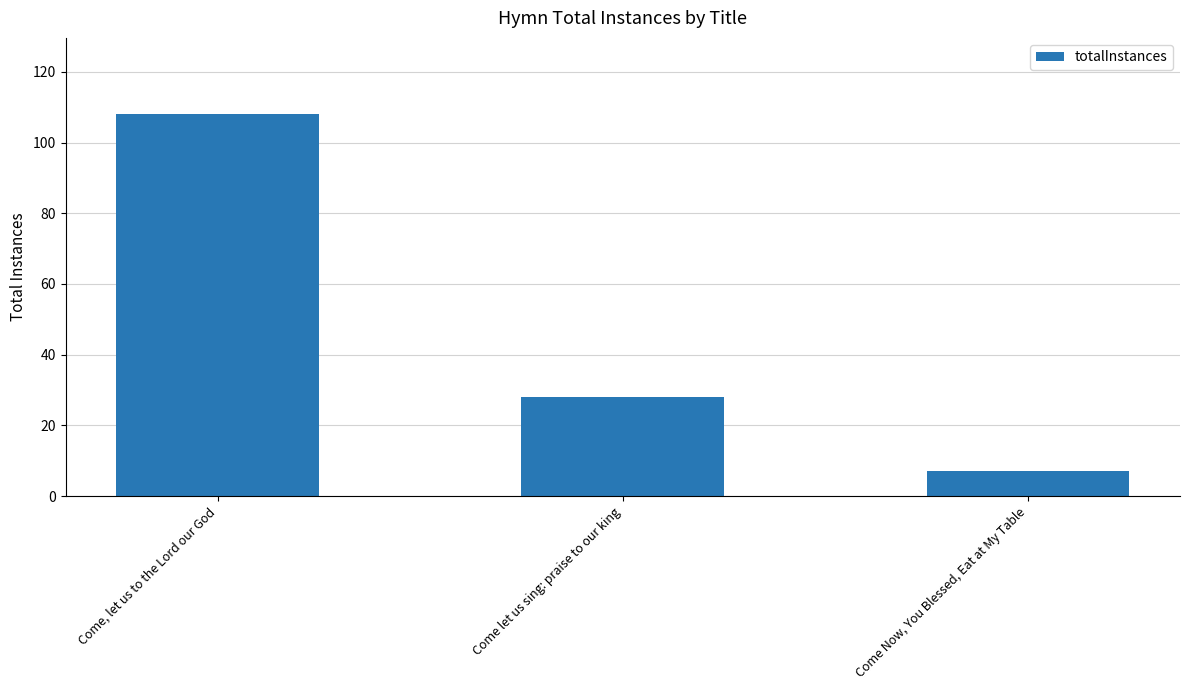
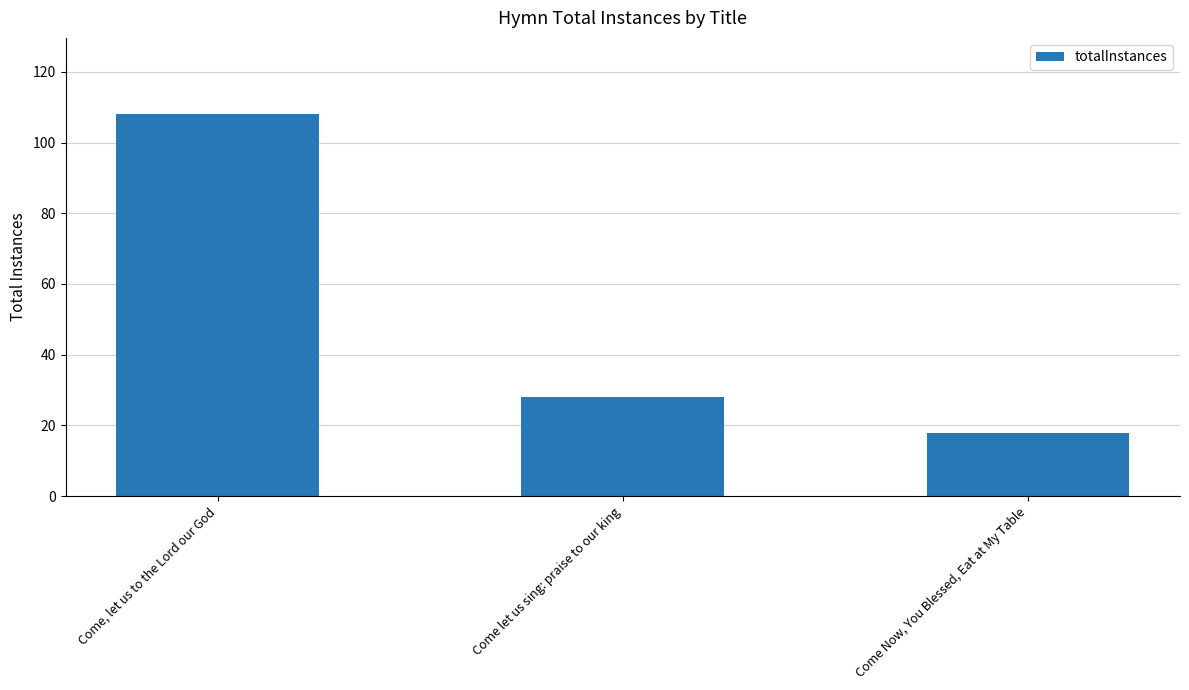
Come Now, You Blessed, Eat at My Table: 7 -> 18
